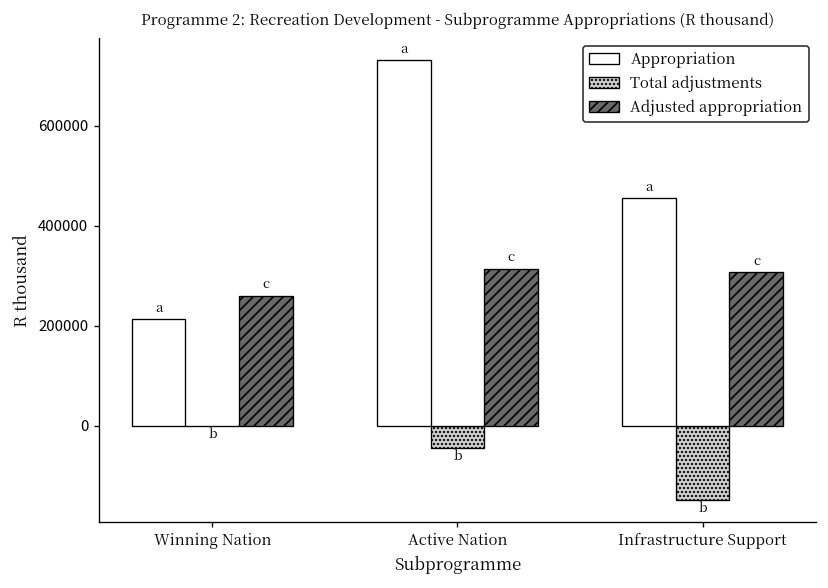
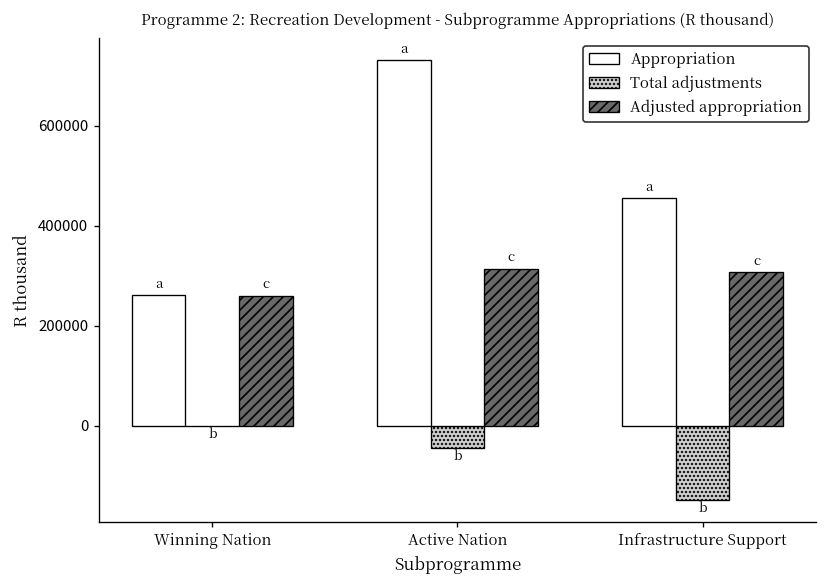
Appropriation, Winning Nation: 210000 -> 260000
